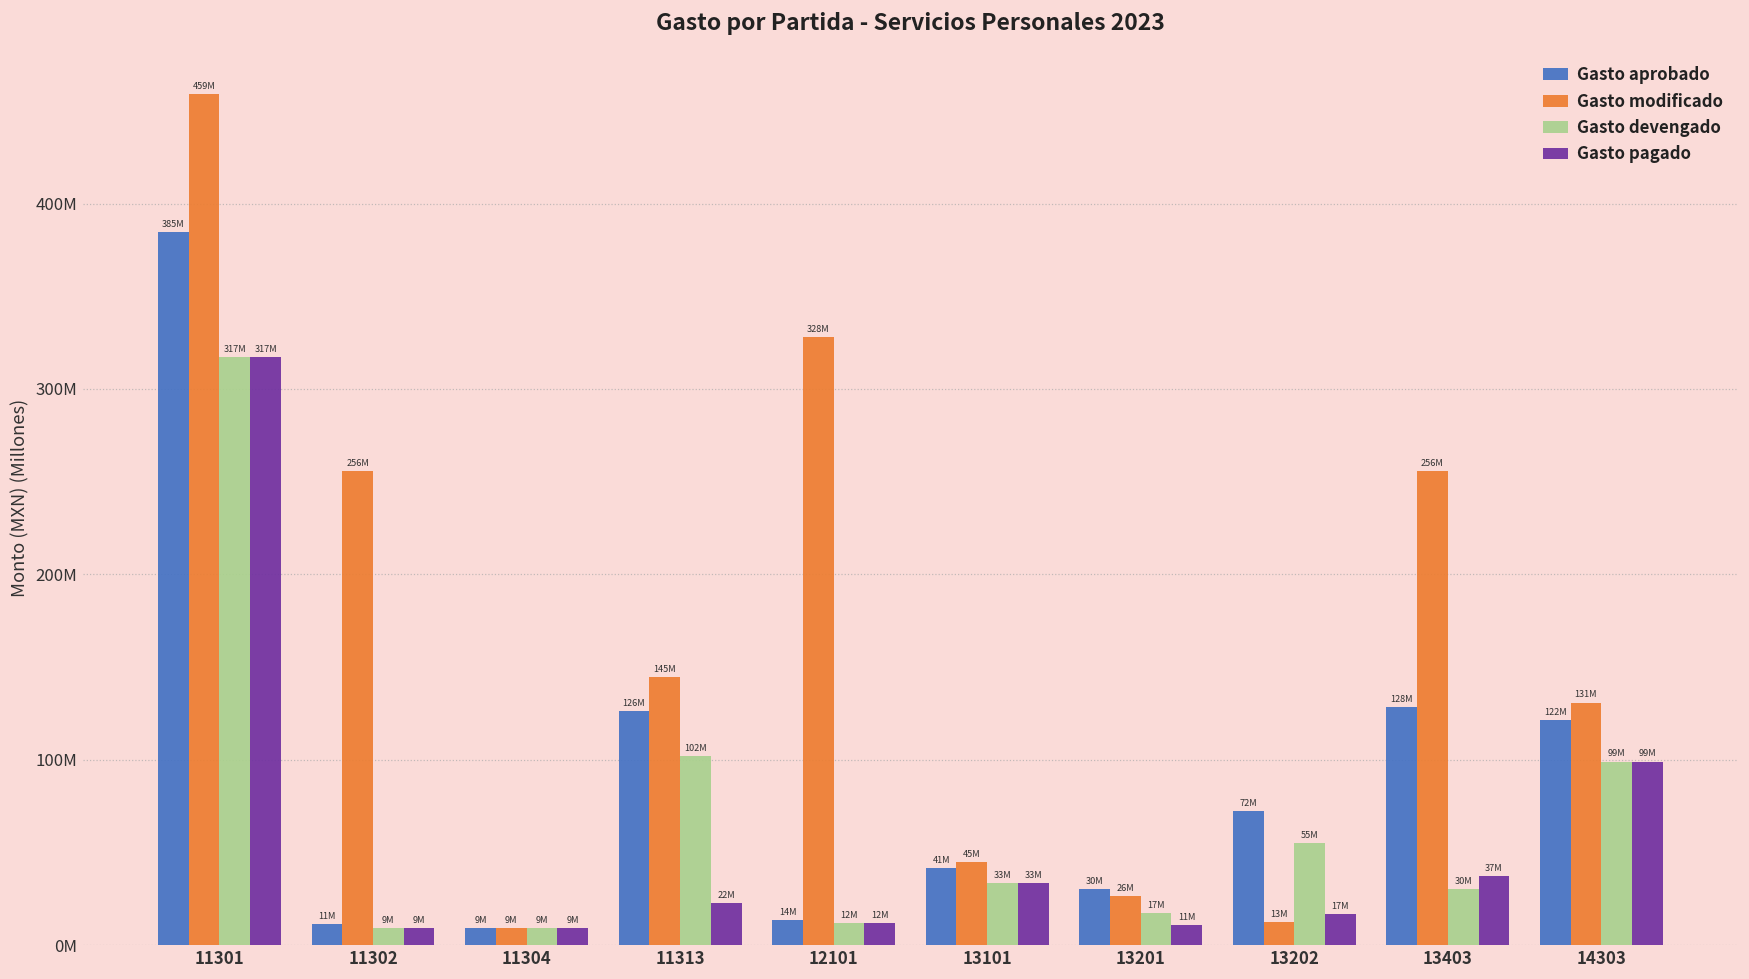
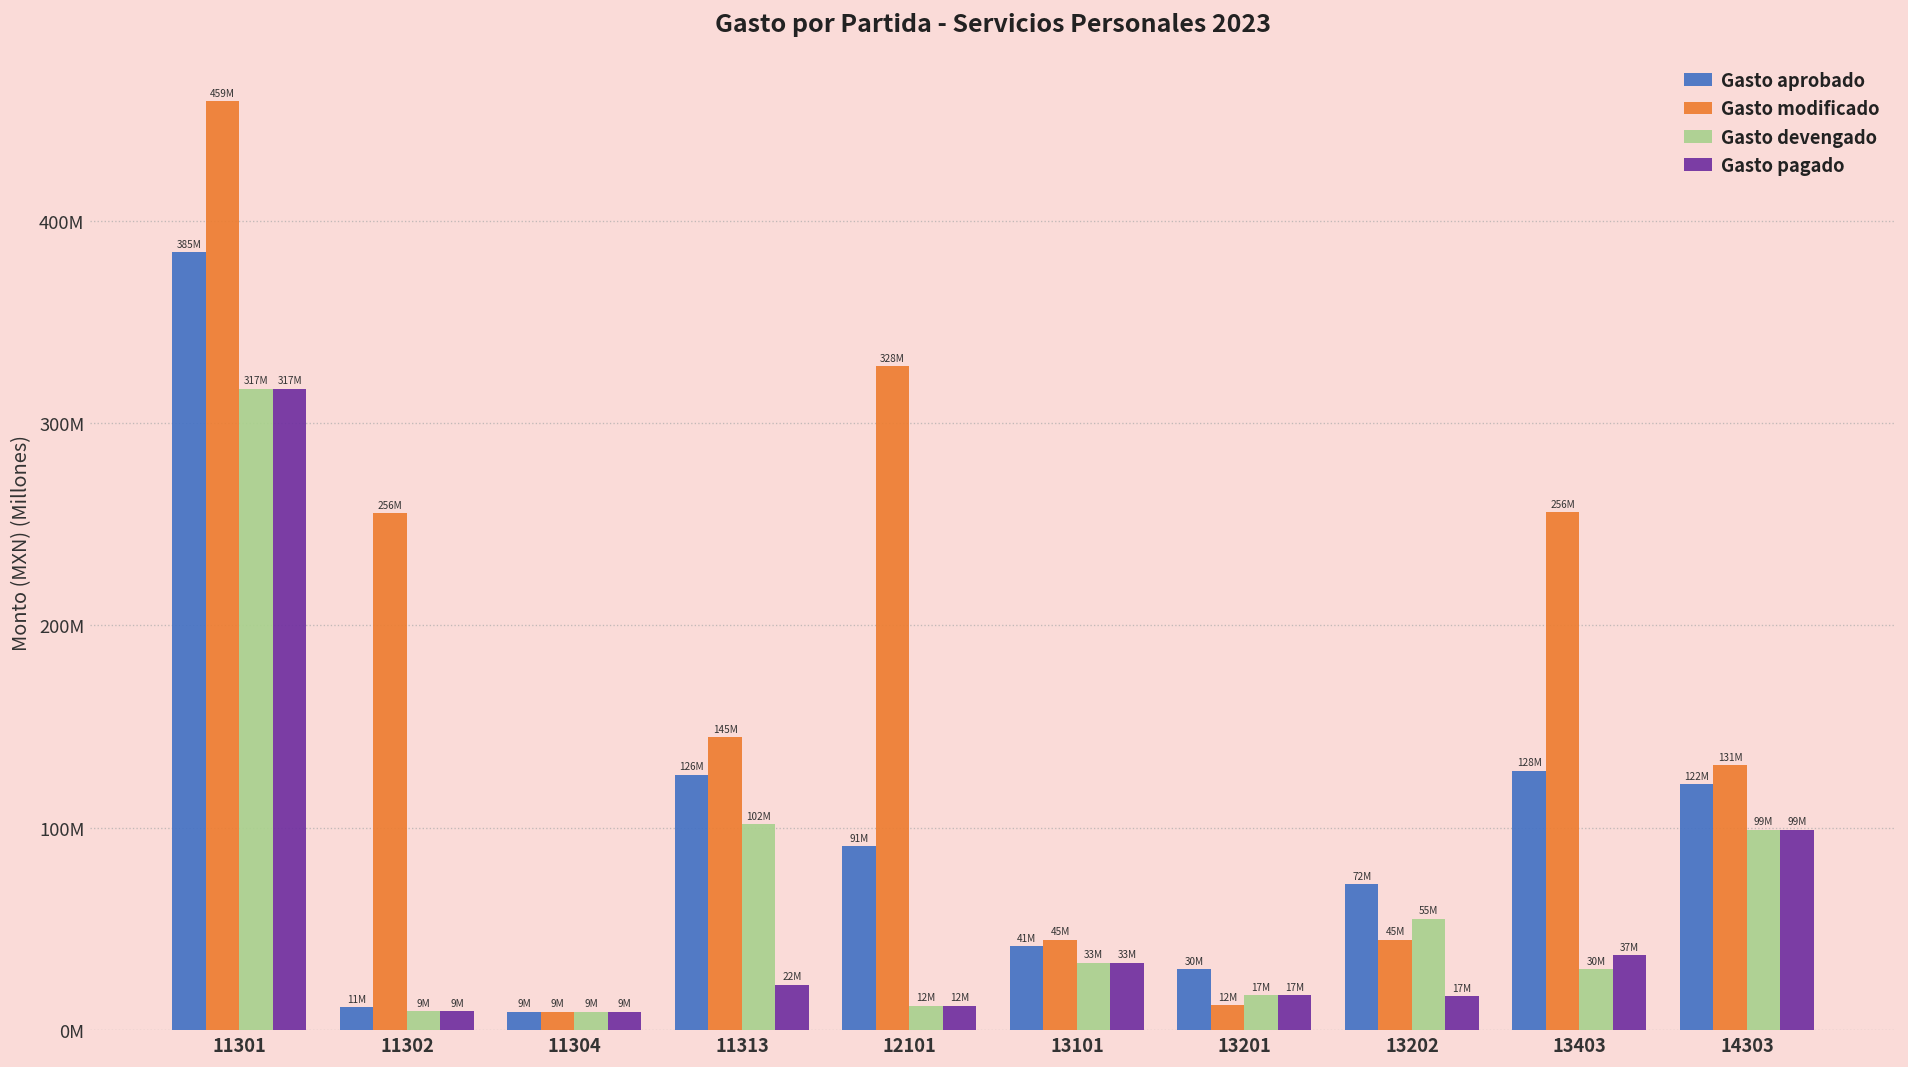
Gasto aprobado, 12101: 14M -> 91M
Gasto modificado, 13201: 26M -> 12M
Gasto pagado, 13201: 11M -> 17M
Gasto modificado, 13202: 13M -> 45M
